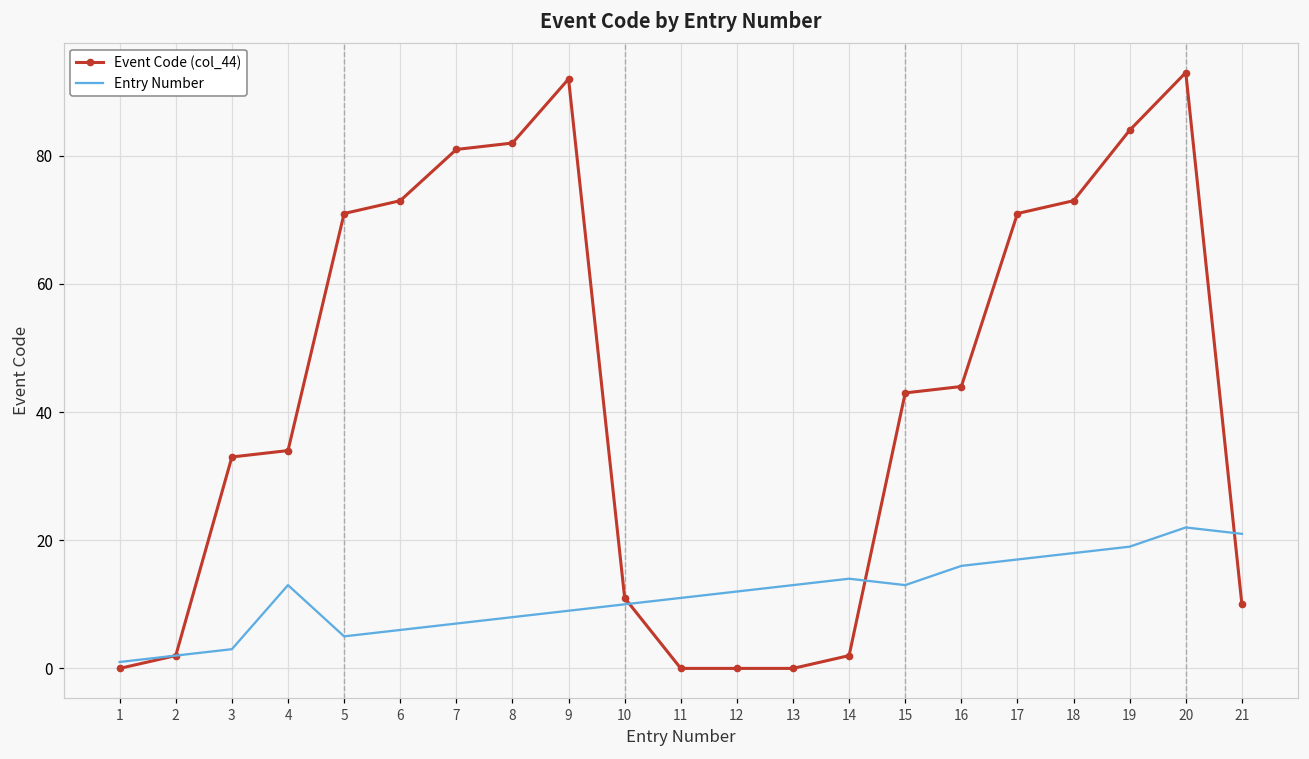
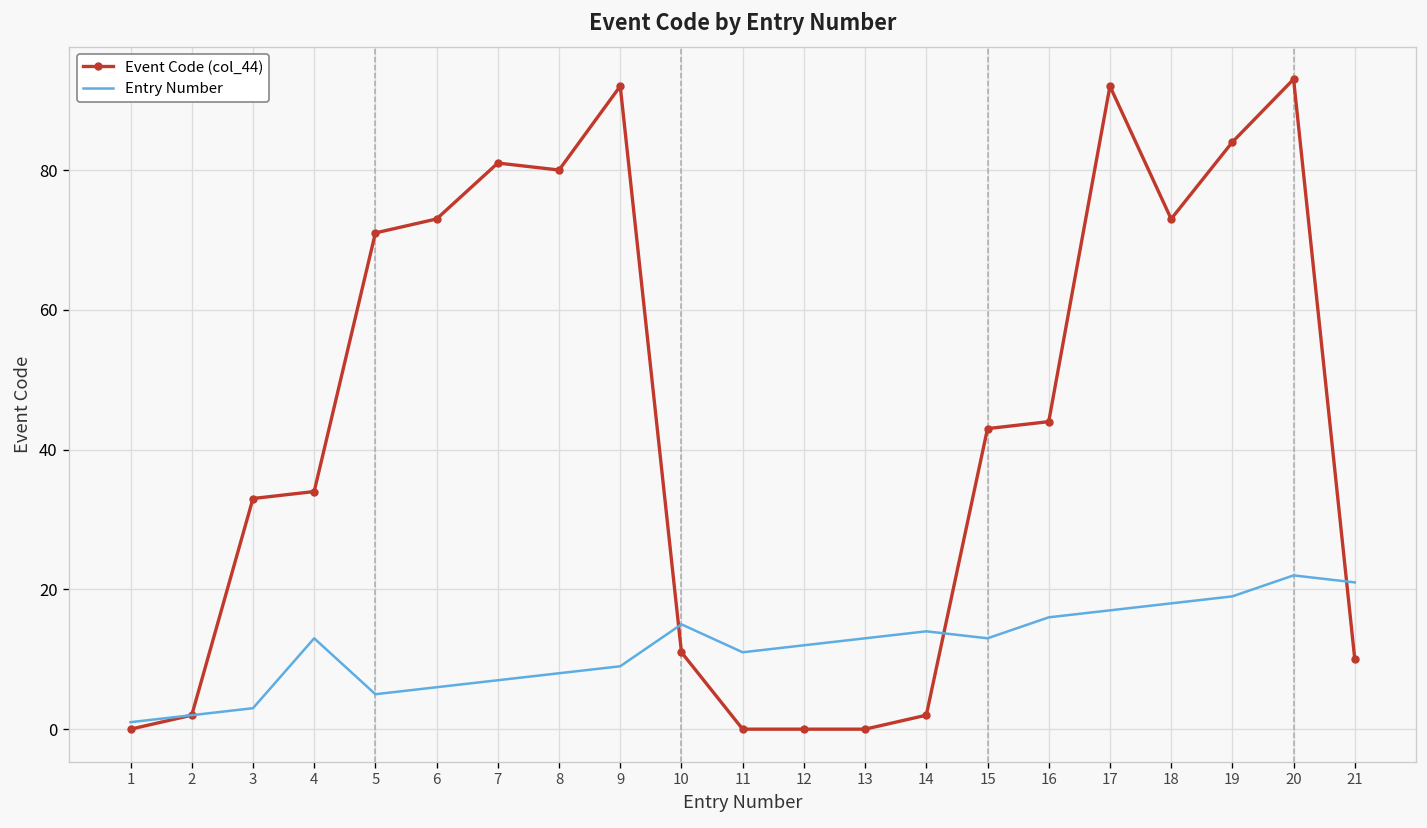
Event Code (col_44), 8: 82 -> 80
Entry Number, 10: 10 -> 15
Event Code (col_44), 17: 71 -> 92
